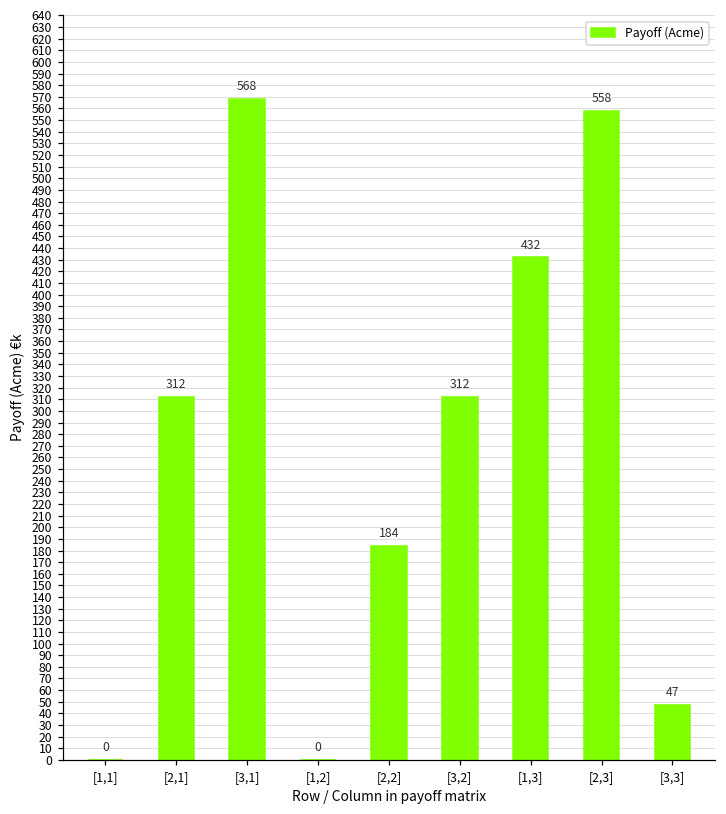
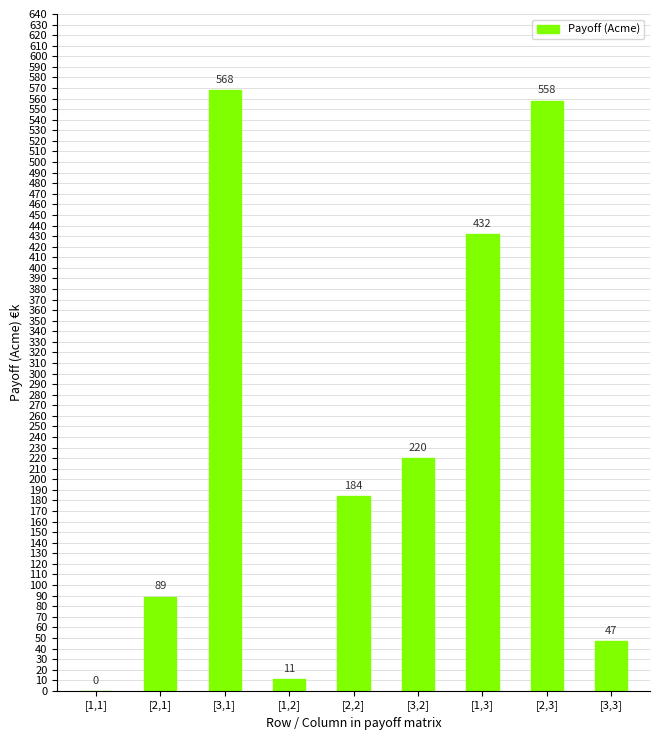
[2,1]: 312 -> 89
[1,2]: 0 -> 11
[3,2]: 312 -> 220
